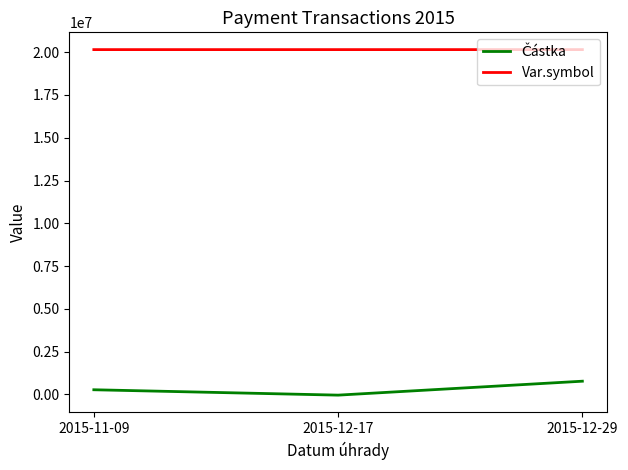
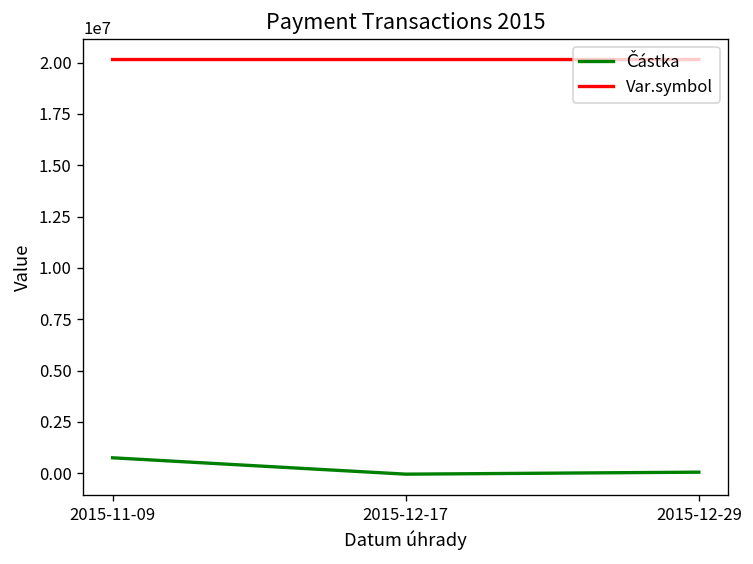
Částka, 2015-11-09: 300000 -> 800000
Částka, 2015-12-29: 800000 -> 100000
